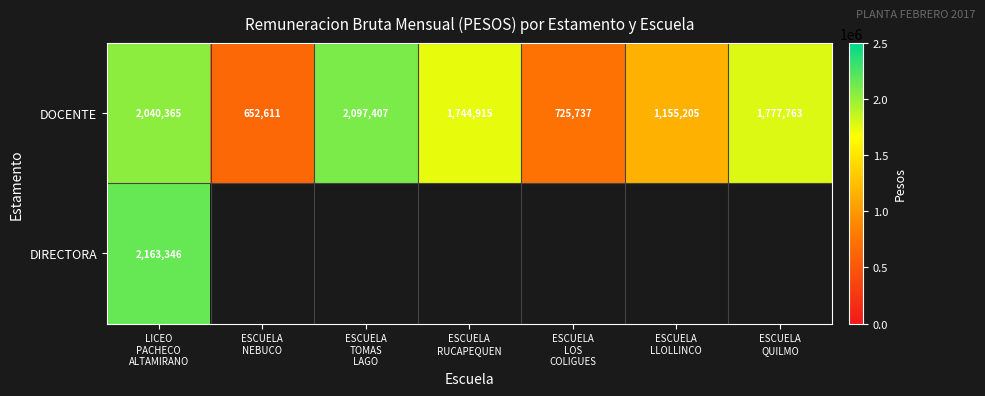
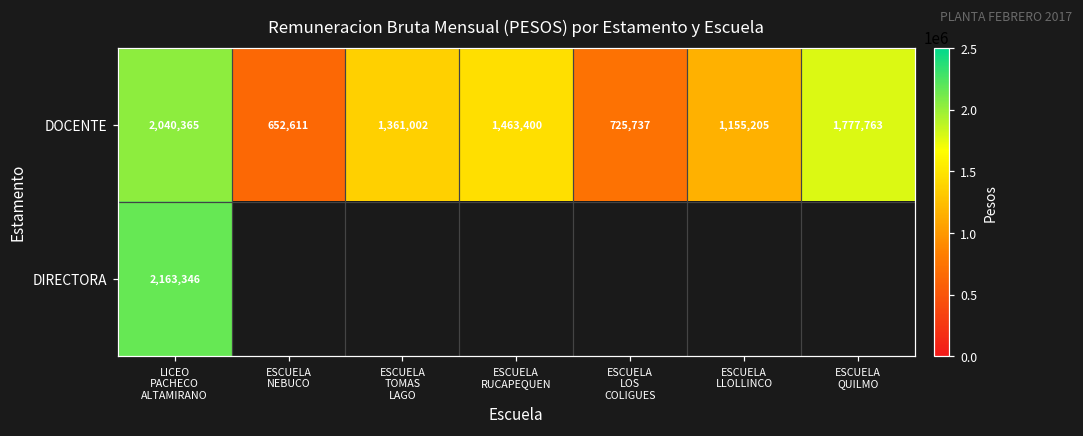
DOCENTE, ESCUELA TOMAS LAGO: 2,097,407 -> 1,361,002
DOCENTE, ESCUELA RUCAPEQUEN: 1,744,915 -> 1,463,400
